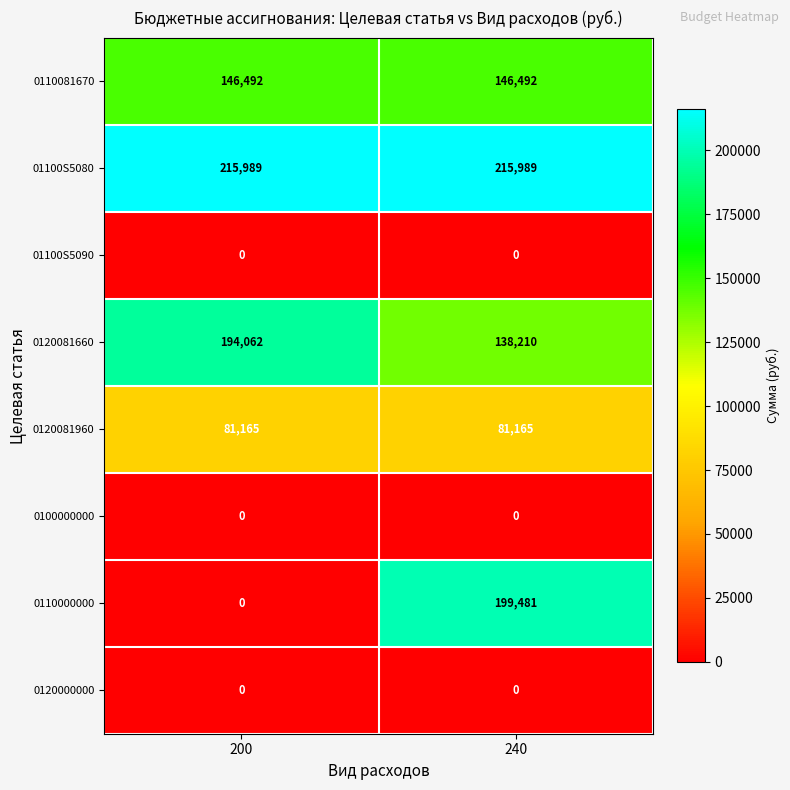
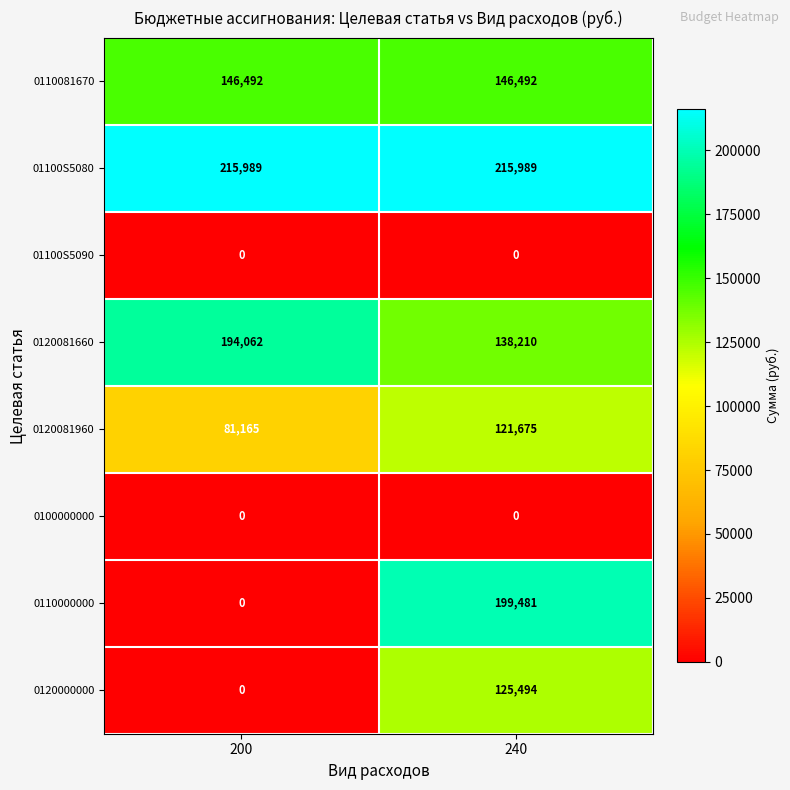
0120081960, 240: 81,165 -> 121,675
0120000000, 240: 0 -> 125,494
